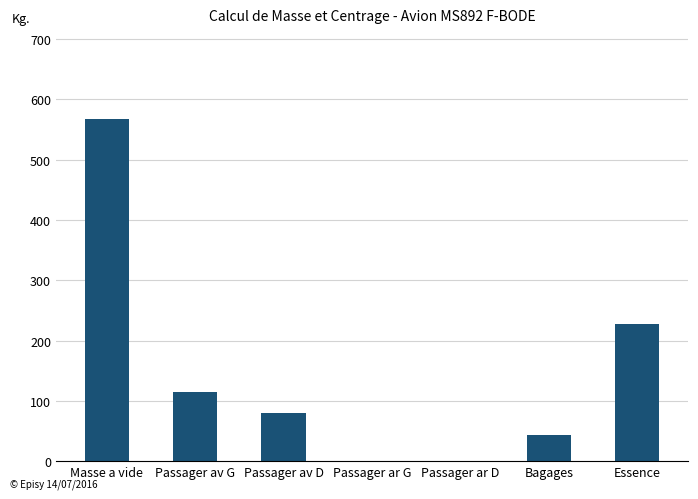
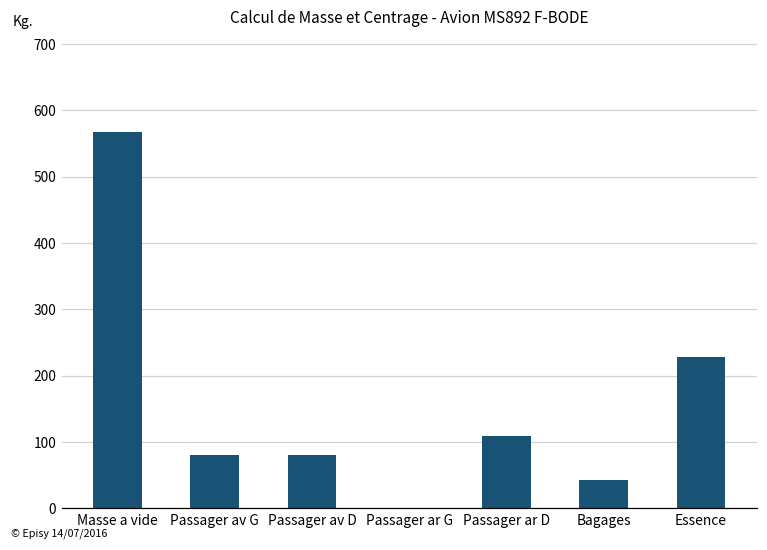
Passager av G: 110 -> 80
Passager ar D: 0 -> 110
